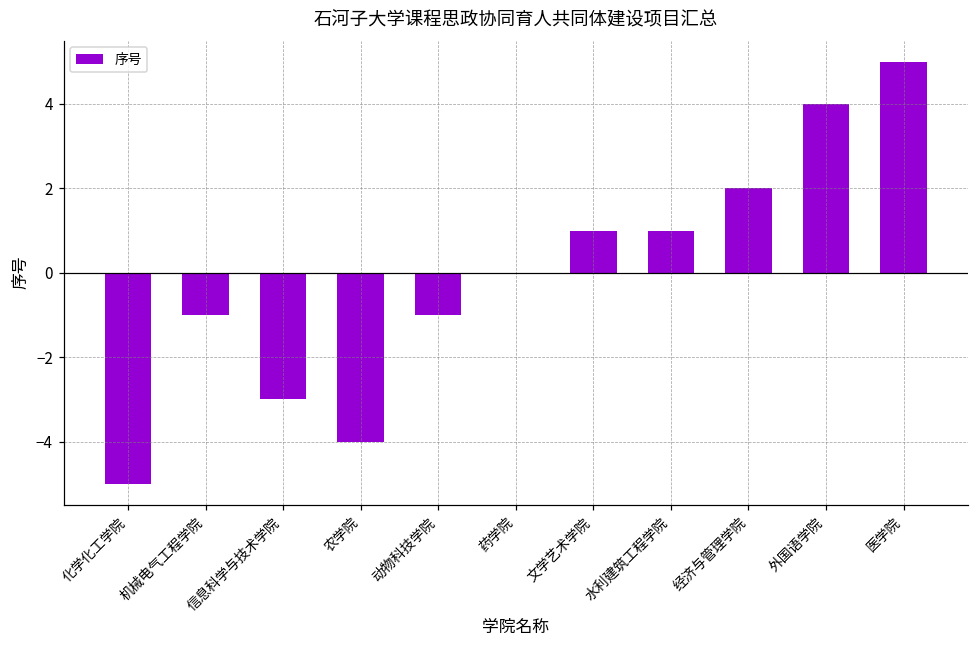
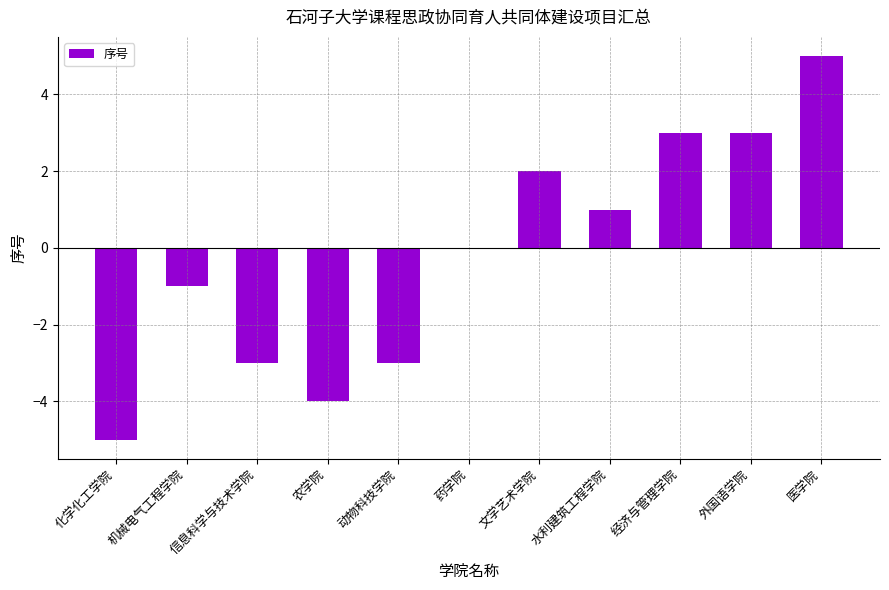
动物科技学院: -1.0 -> -3.0
文学艺术学院: 1.0 -> 2.0
经济与管理学院: 2.0 -> 3.0
外国语学院: 4.0 -> 3.0
